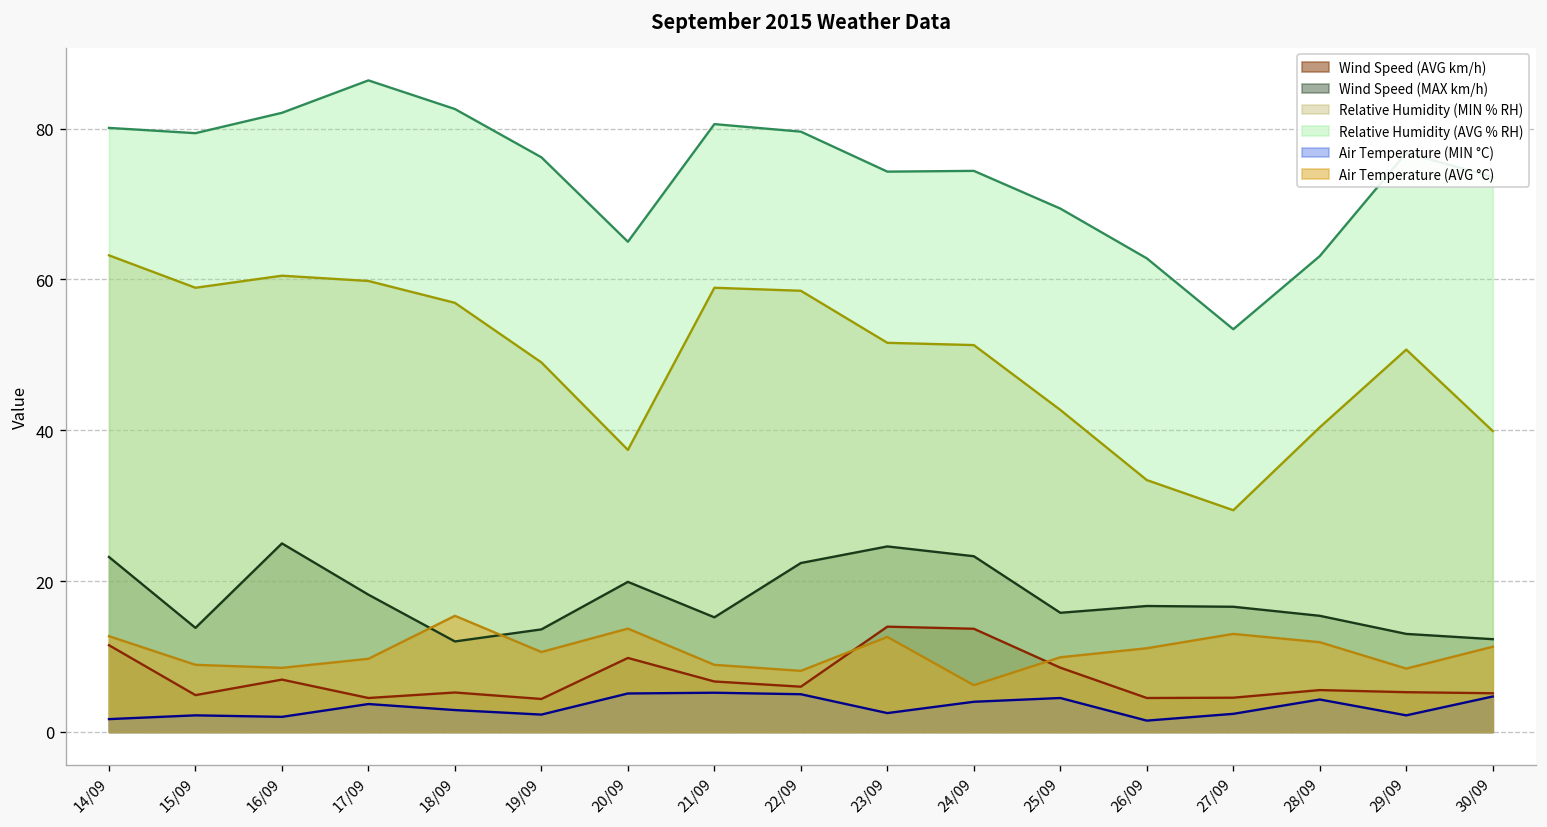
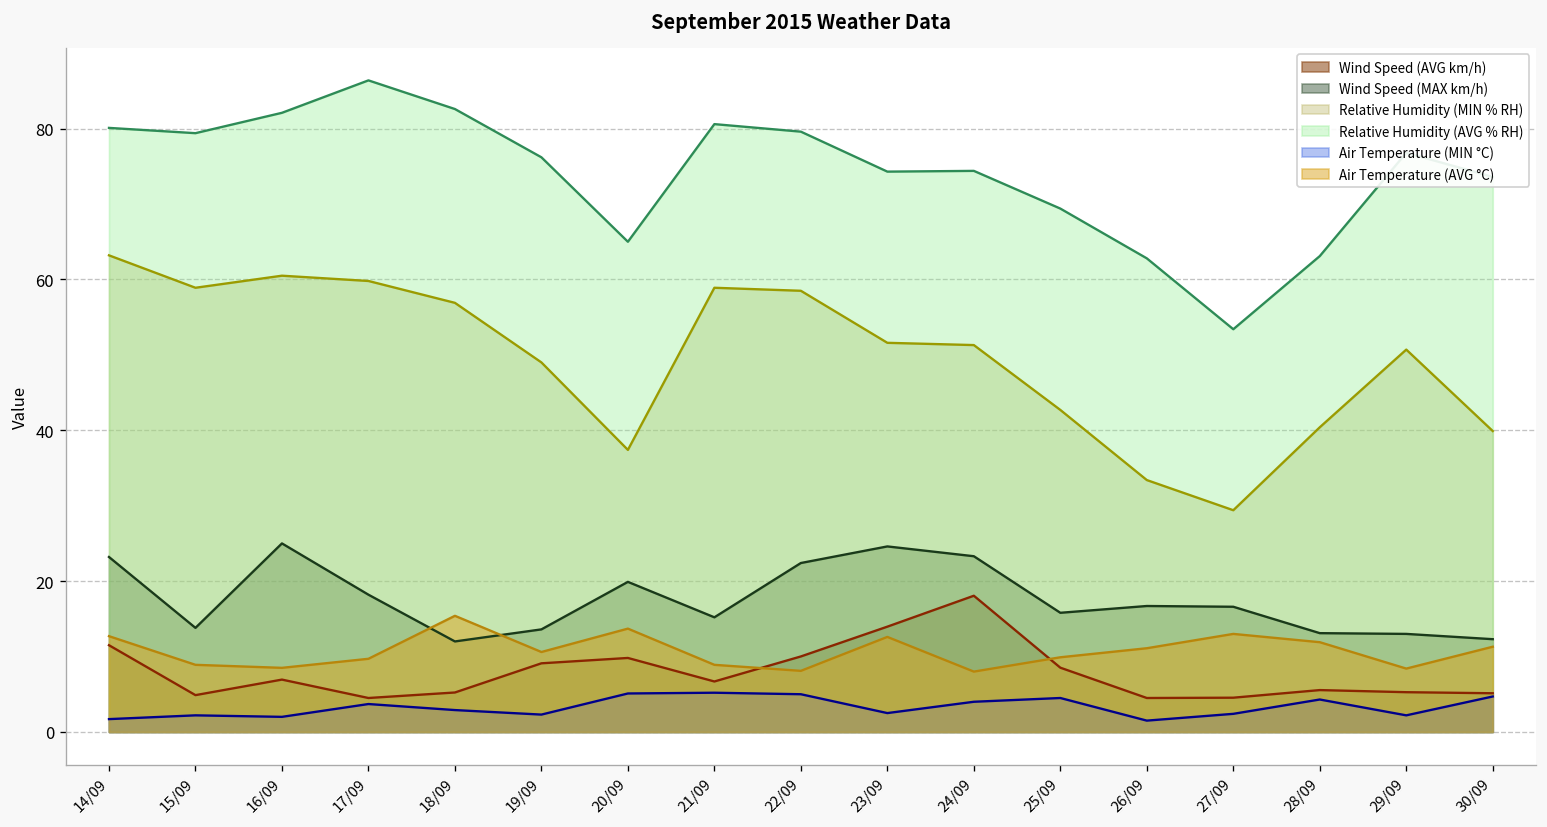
Wind Speed (AVG km/h), 19/09: 4 -> 9
Wind Speed (AVG km/h), 22/09: 6 -> 10
Wind Speed (AVG km/h), 24/09: 14 -> 18
Air Temperature (AVG °C), 24/09: 6 -> 8
Wind Speed (MAX km/h), 28/09: 15 -> 13
